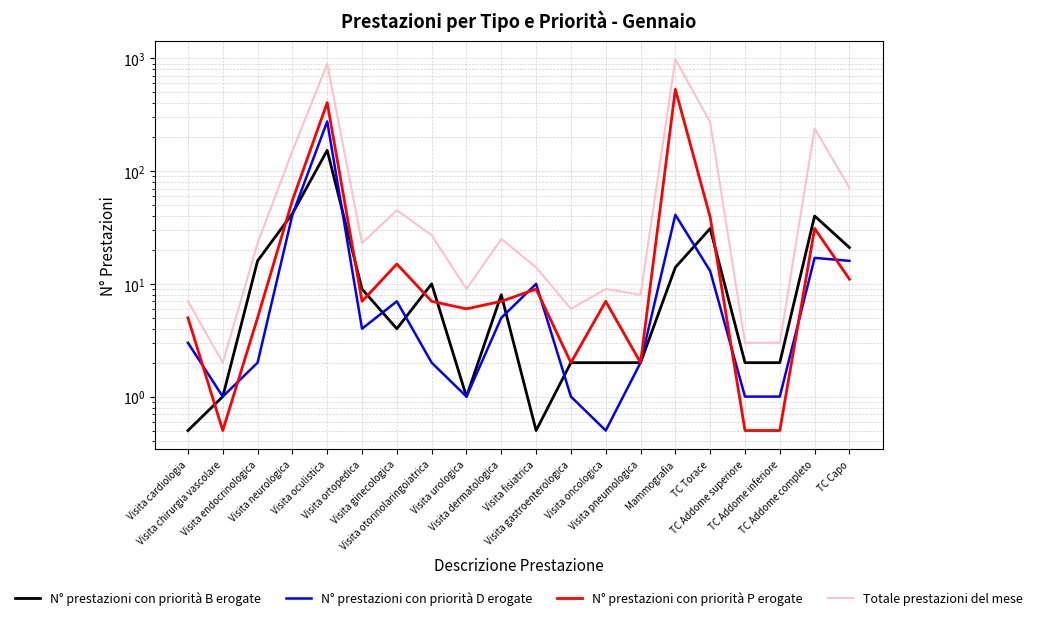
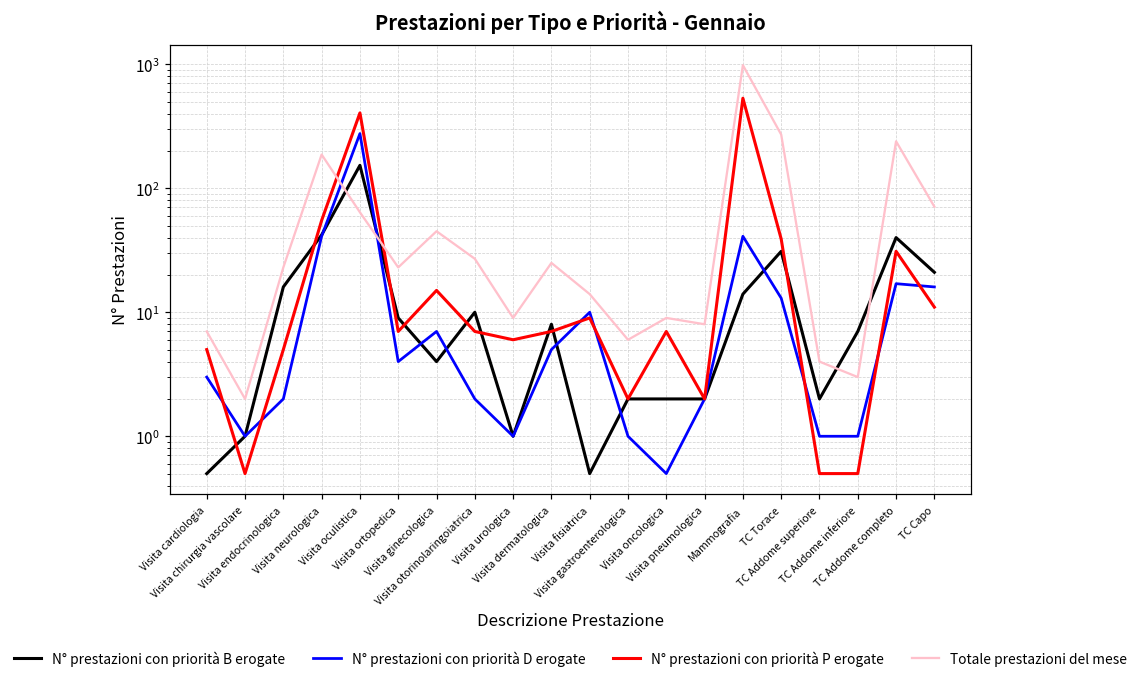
Totale prestazioni del mese, Visita neurologica: 150 -> 190
Totale prestazioni del mese, Visita oculistica: 900 -> 60
Totale prestazioni del mese, TC Addome superiore: 3 -> 4
N° prestazioni con priorità B erogate, TC Addome inferiore: 2 -> 7
